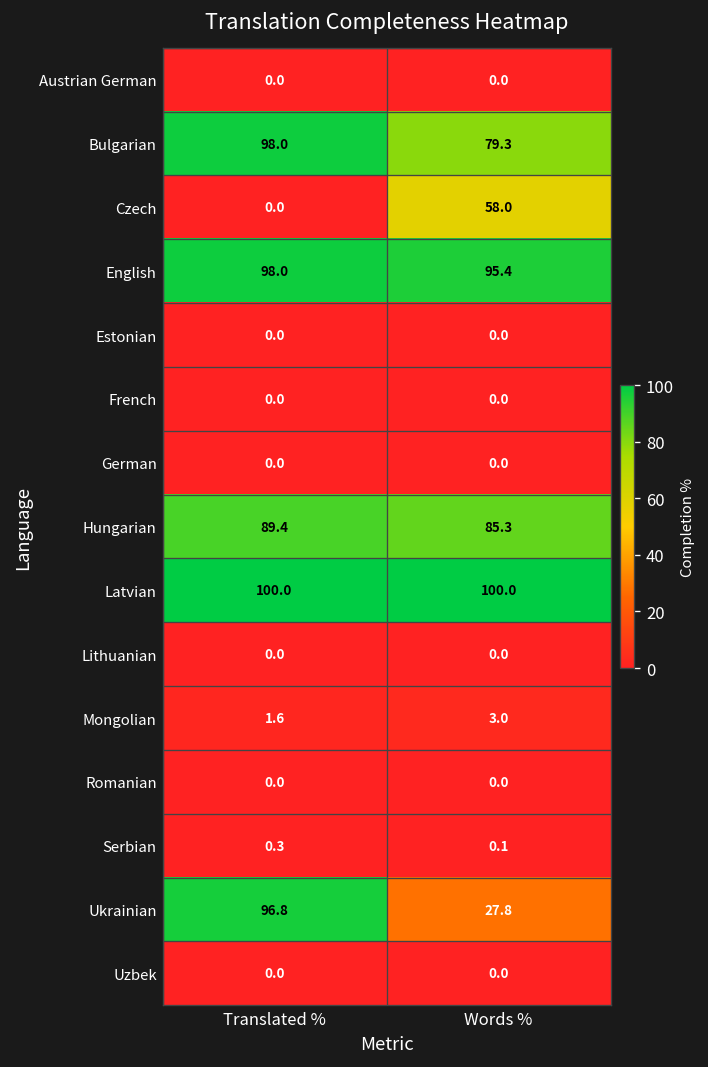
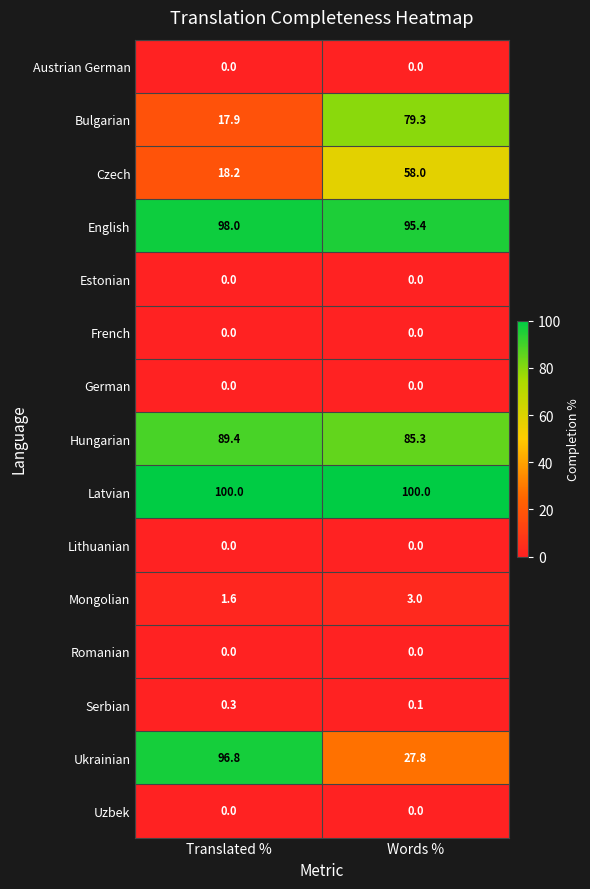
Bulgarian, Translated %: 98.0 -> 17.9
Czech, Translated %: 0.0 -> 18.2
